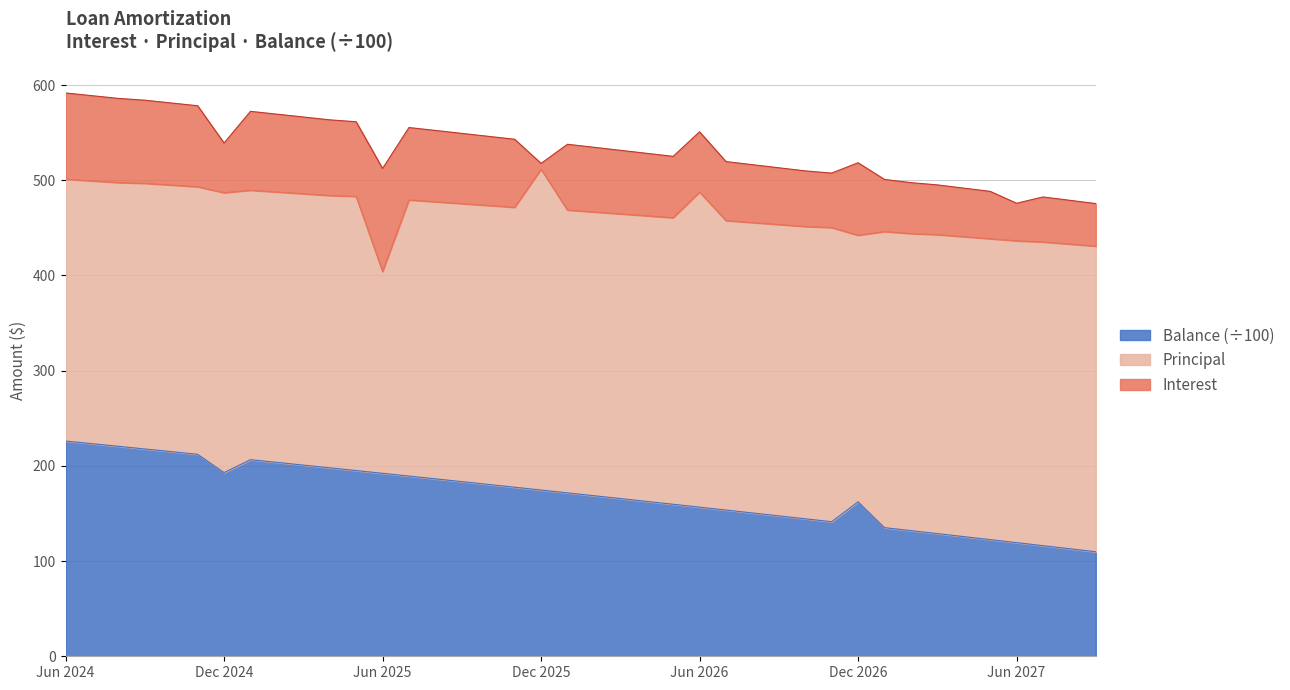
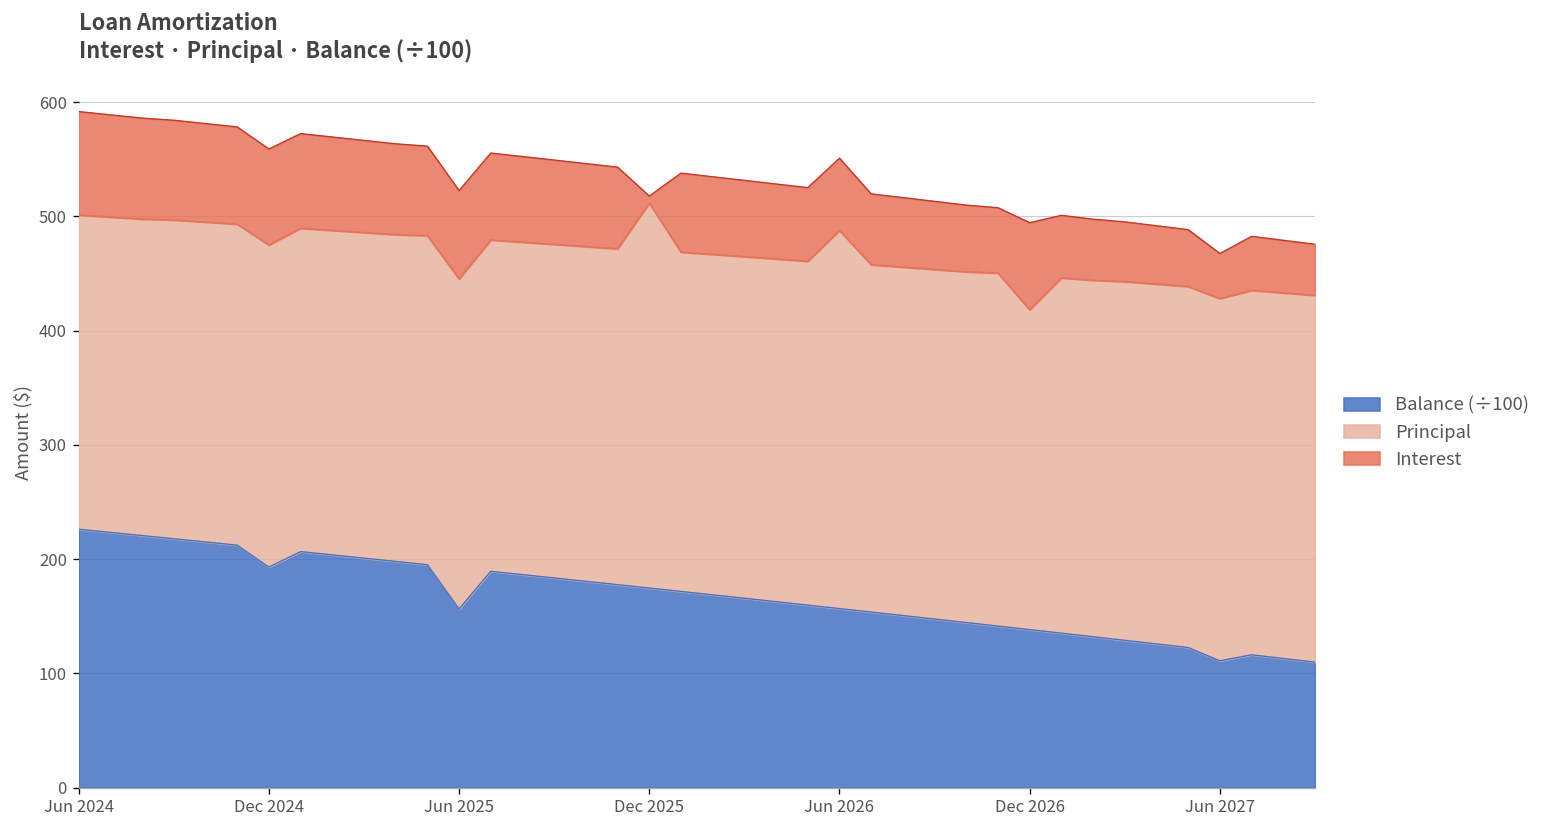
Principal, Dec 2024: 290 -> 280
Interest, Dec 2024: 50 -> 80
Balance (÷100), Jun 2025: 190 -> 160
Principal, Jun 2025: 210 -> 290
Interest, Jun 2025: 110 -> 80
Balance (÷100), Dec 2026: 160 -> 140
Balance (÷100), Jun 2027: 120 -> 110
